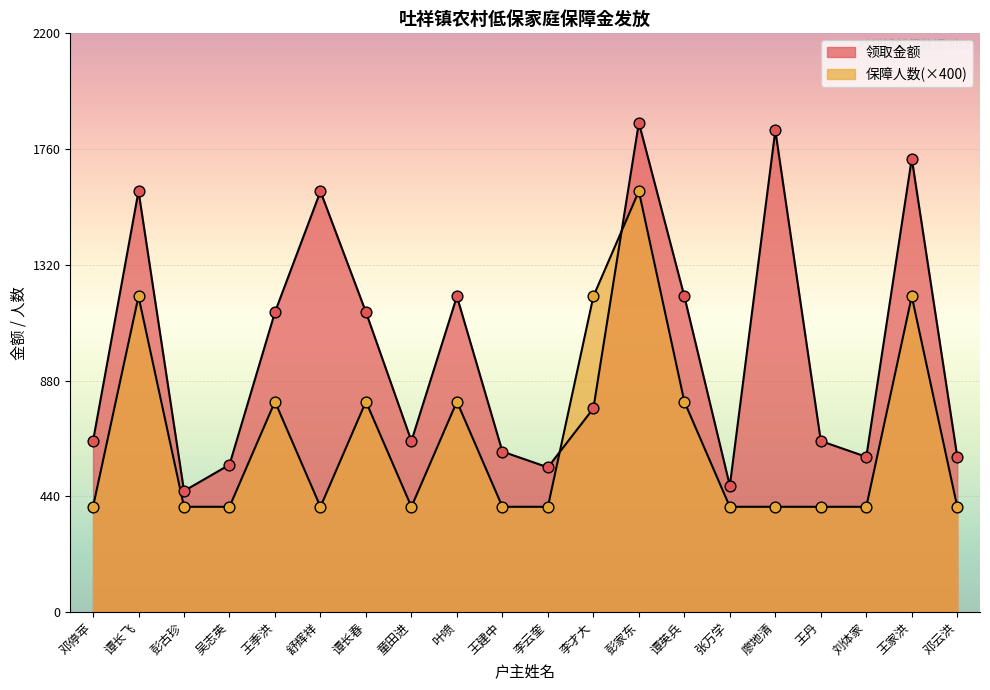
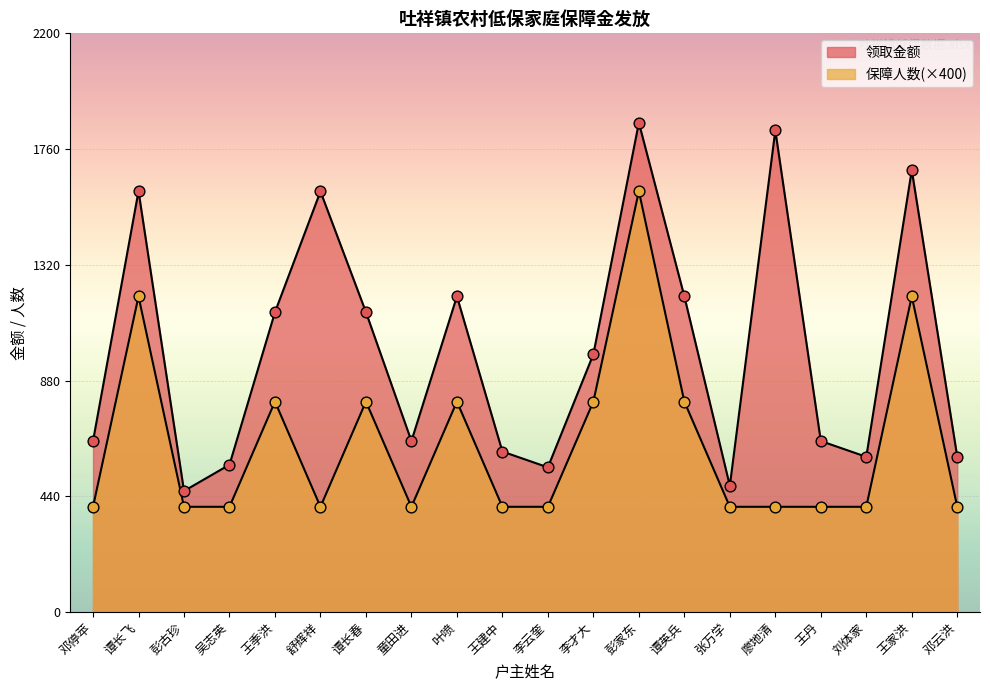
领取金额, 李才大: 770 -> 980
保障人数(×400), 李才大: 1200 -> 800
领取金额, 王家洪: 1720 -> 1680
